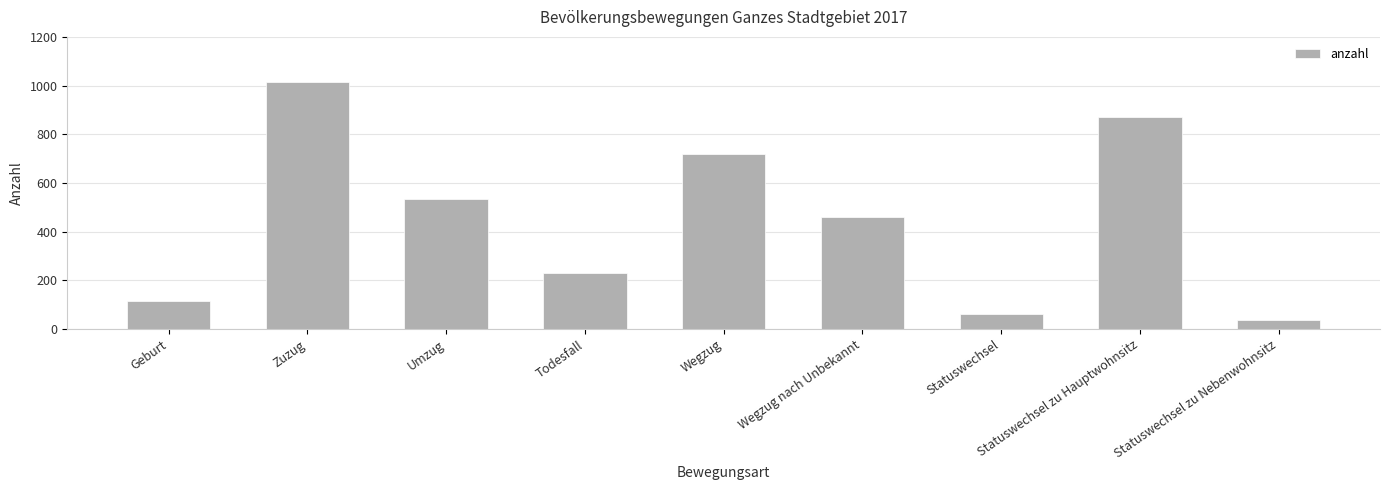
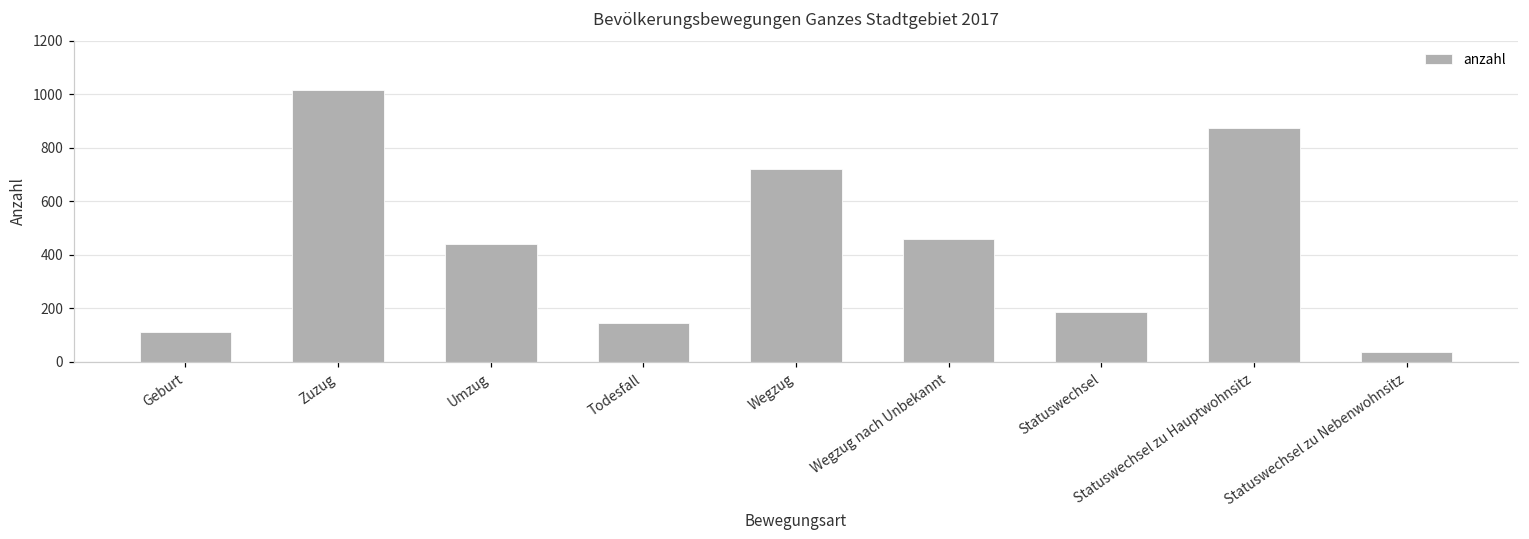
Umzug: 530 -> 440
Todesfall: 230 -> 150
Statuswechsel: 60 -> 190
